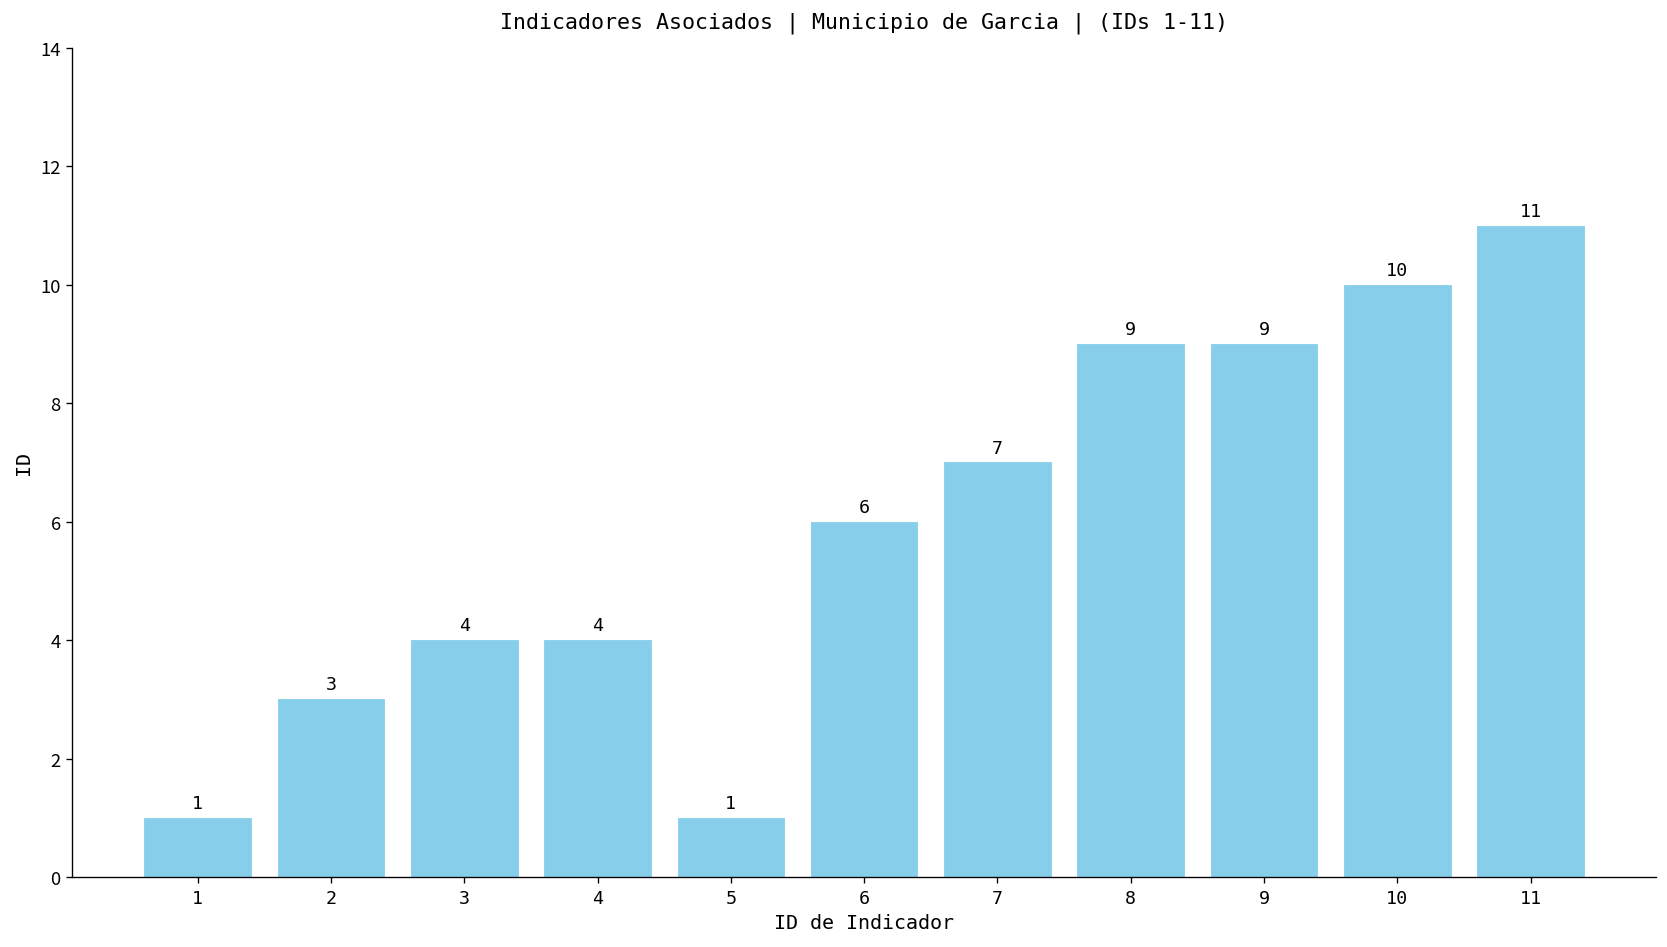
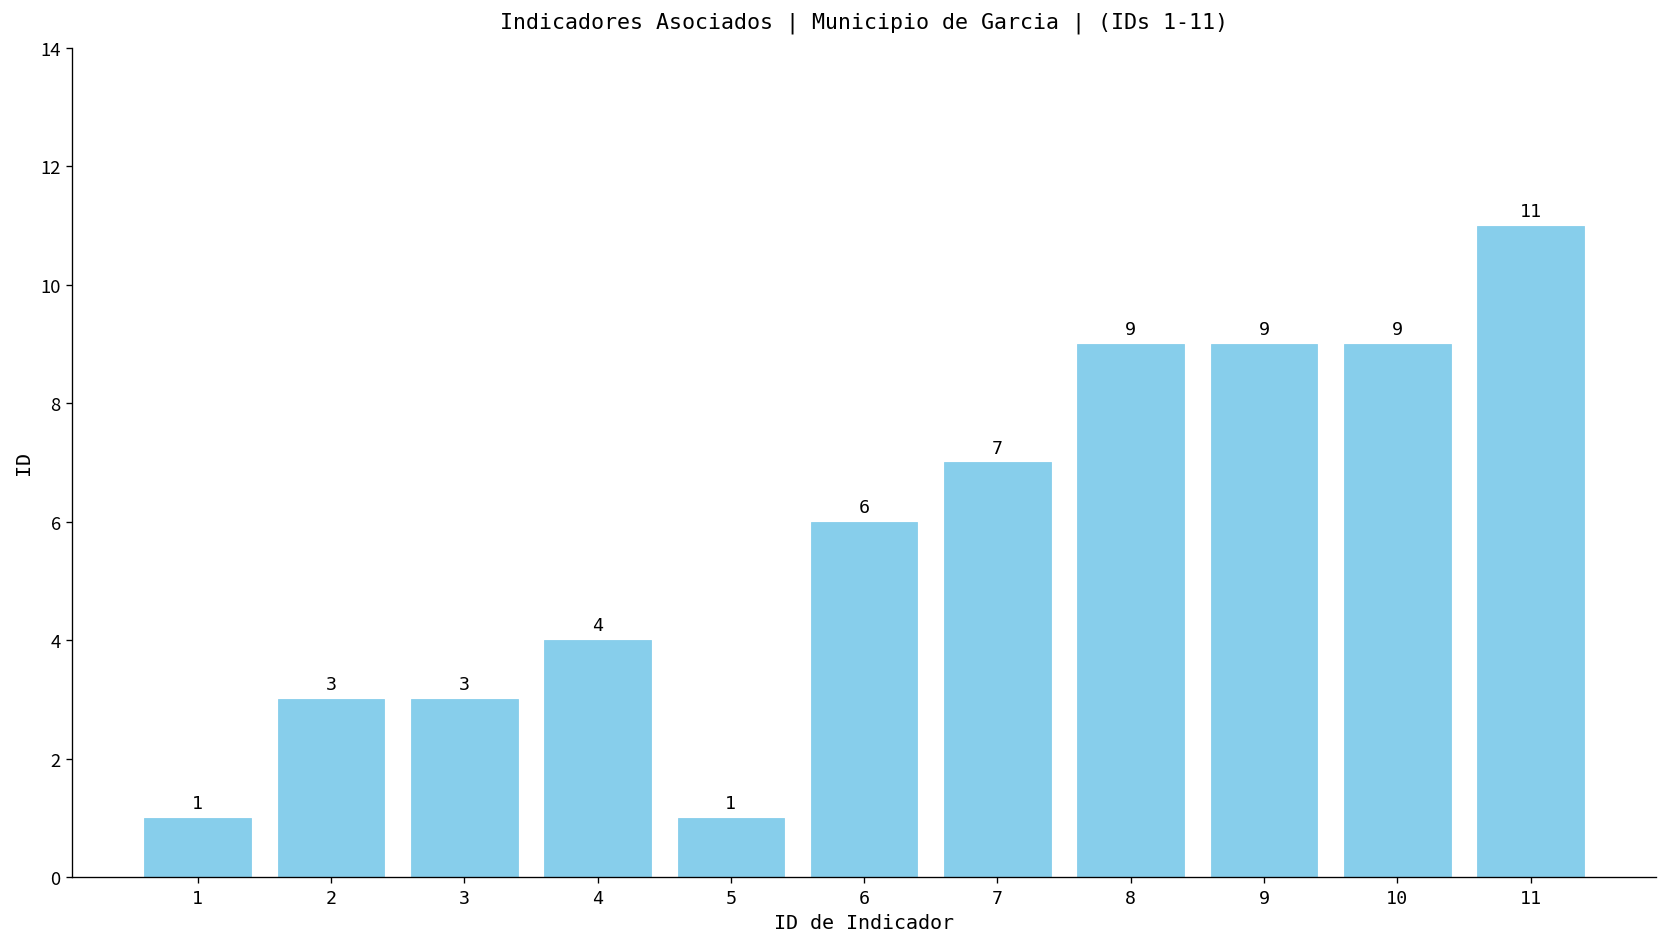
3: 4 -> 3
10: 10 -> 9
